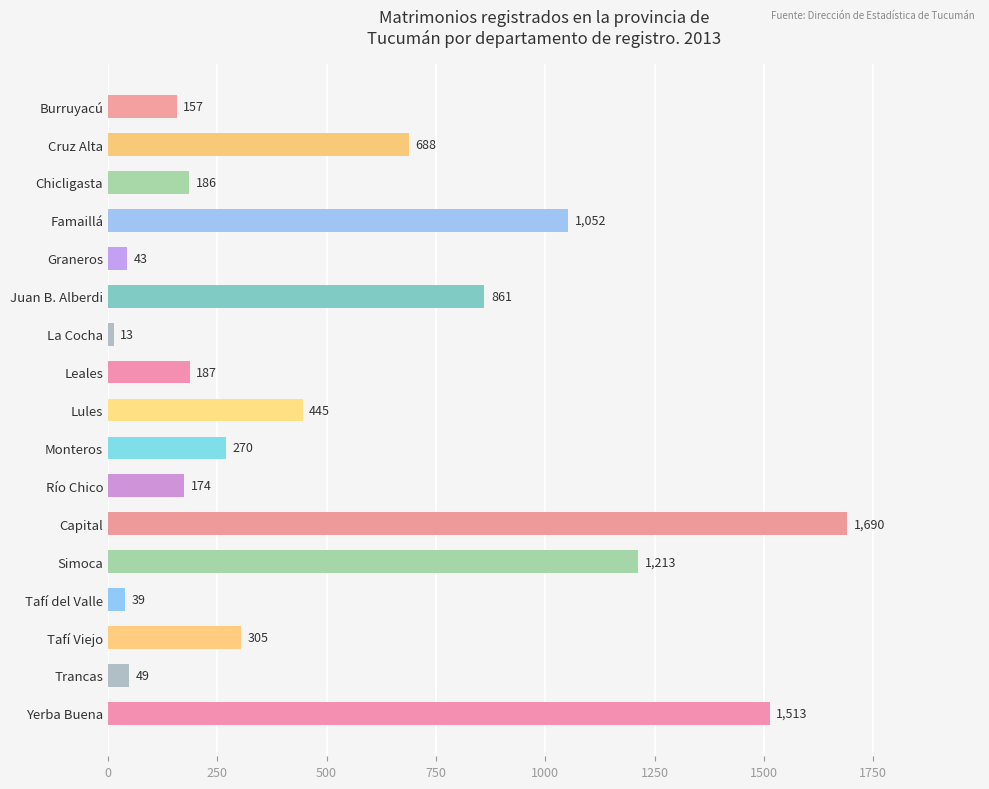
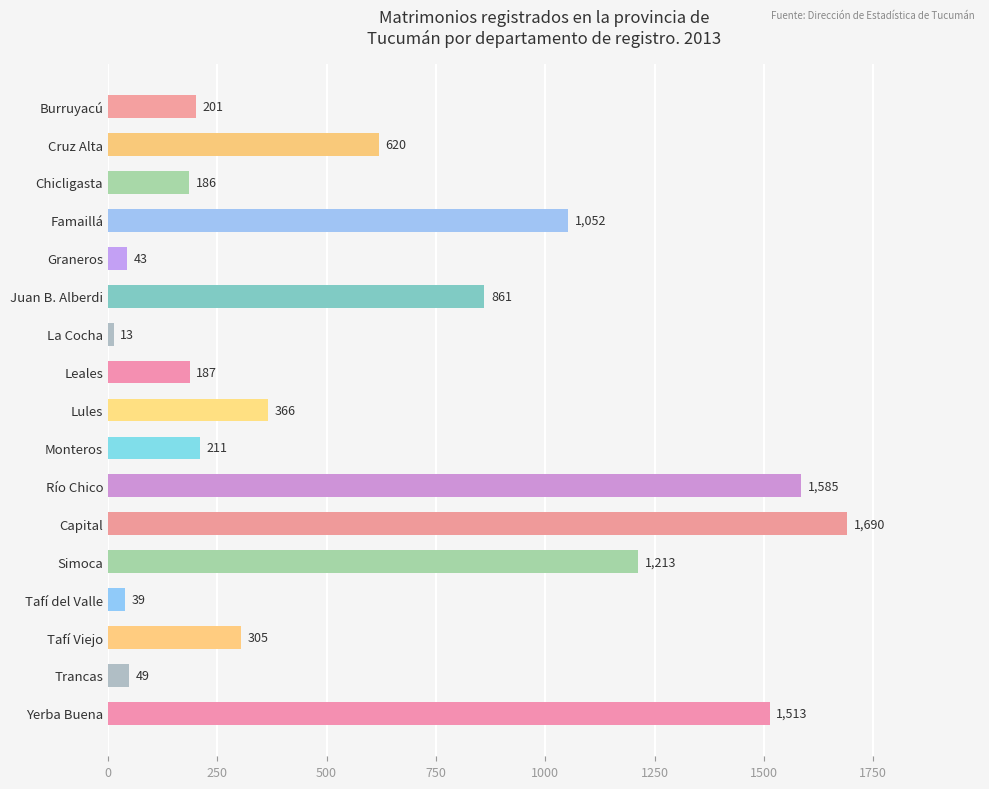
Burruyacú: 157 -> 201
Cruz Alta: 688 -> 620
Lules: 445 -> 366
Monteros: 270 -> 211
Río Chico: 174 -> 1,585
